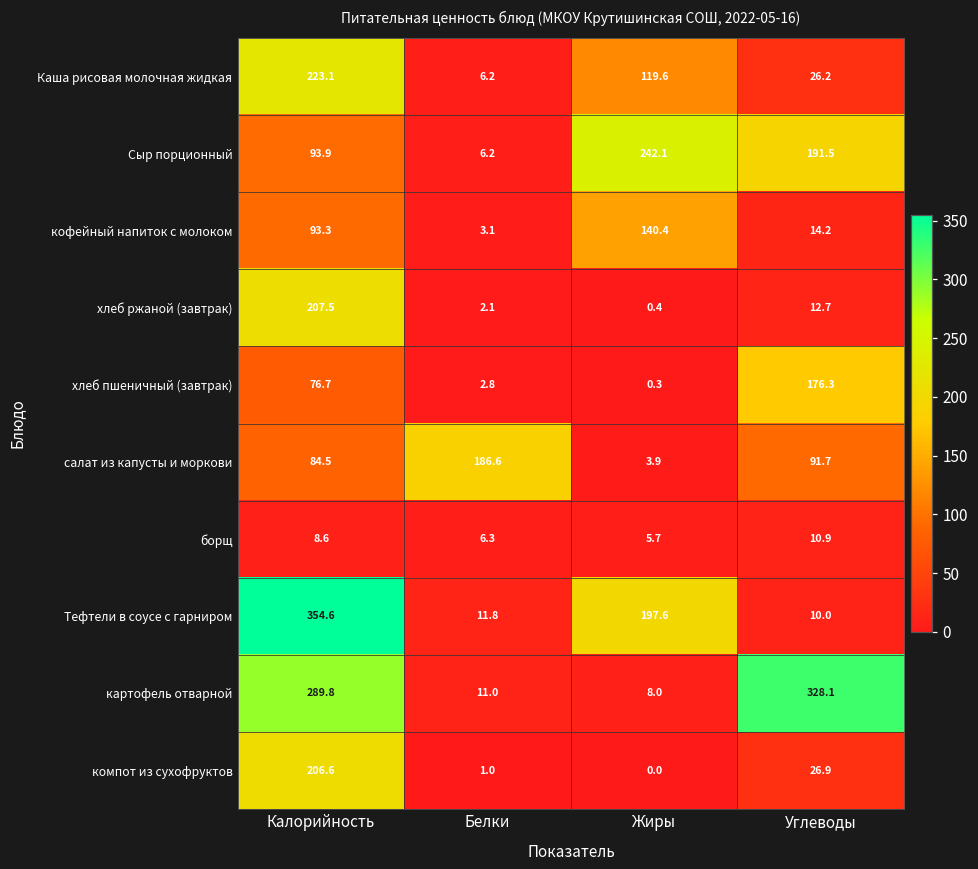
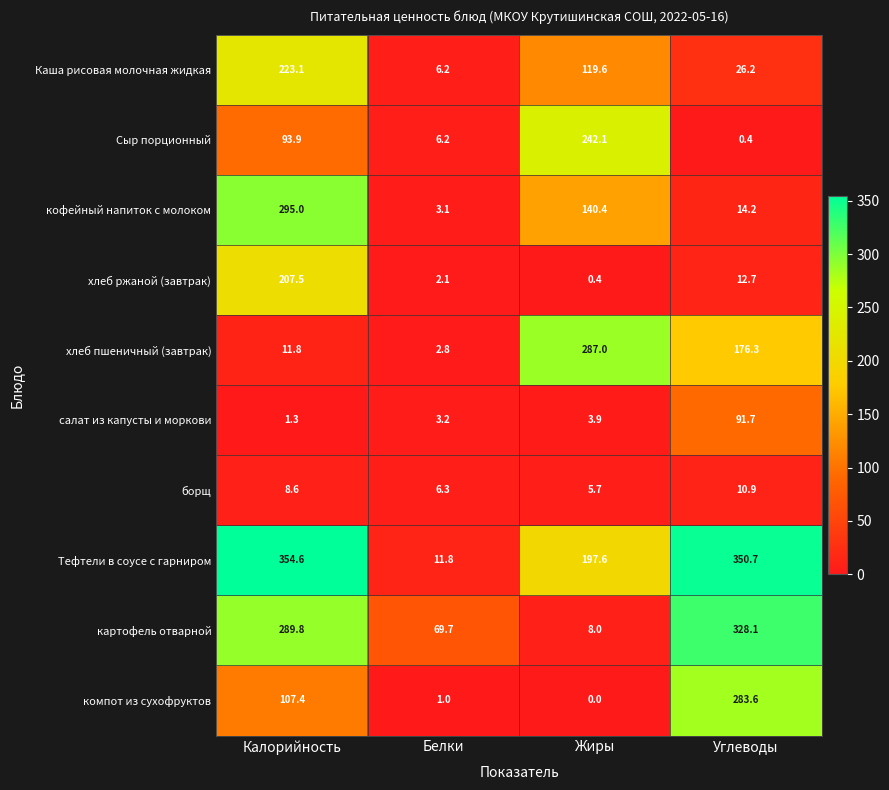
Сыр порционный, Углеводы: 191.5 -> 0.4
кофейный напиток с молоком, Калорийность: 93.3 -> 295.0
хлеб пшеничный (завтрак), Калорийность: 76.7 -> 11.8
хлеб пшеничный (завтрак), Жиры: 0.3 -> 287.0
салат из капусты и моркови, Калорийность: 84.5 -> 1.3
салат из капусты и моркови, Белки: 186.6 -> 3.2
Тефтели в соусе с гарниром, Углеводы: 10.0 -> 350.7
картофель отварной, Белки: 11.0 -> 69.7
компот из сухофруктов, Калорийность: 206.6 -> 107.4
компот из сухофруктов, Углеводы: 26.9 -> 283.6
